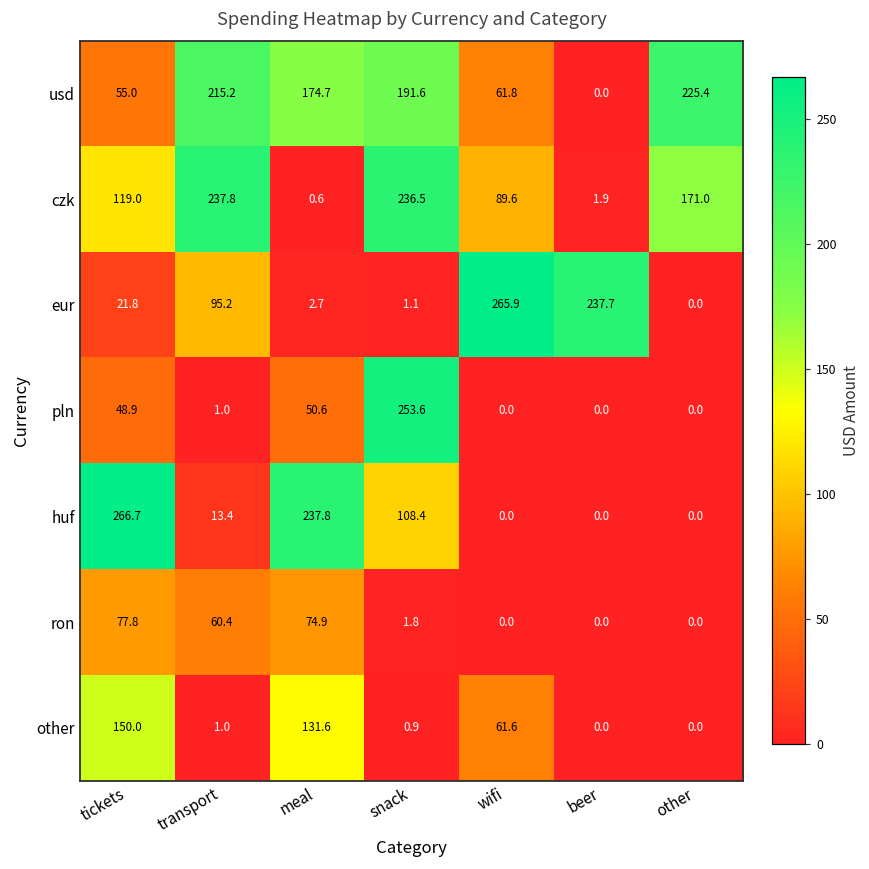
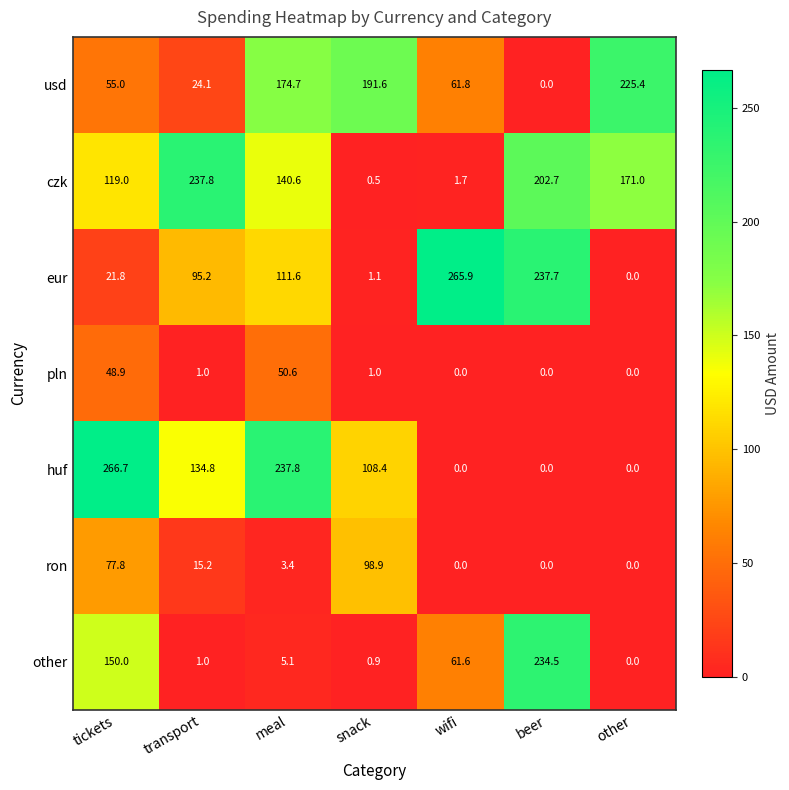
usd, transport: 215.2 -> 24.1
czk, meal: 0.6 -> 140.6
czk, snack: 236.5 -> 0.5
czk, wifi: 89.6 -> 1.7
czk, beer: 1.9 -> 202.7
eur, meal: 2.7 -> 111.6
pln, snack: 253.6 -> 1.0
huf, transport: 13.4 -> 134.8
ron, transport: 60.4 -> 15.2
ron, meal: 74.9 -> 3.4
ron, snack: 1.8 -> 98.9
other, meal: 131.6 -> 5.1
other, beer: 0.0 -> 234.5
